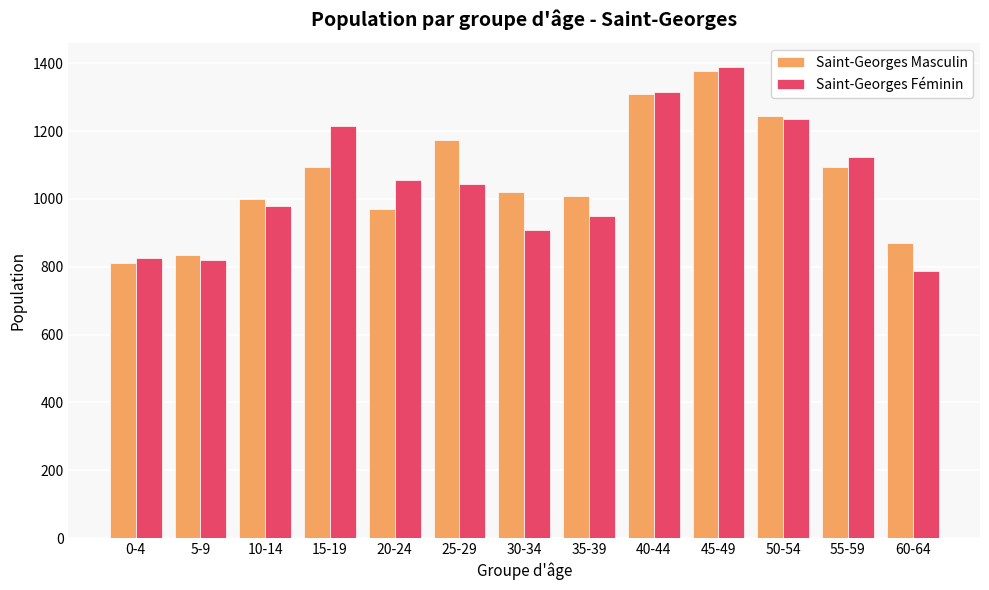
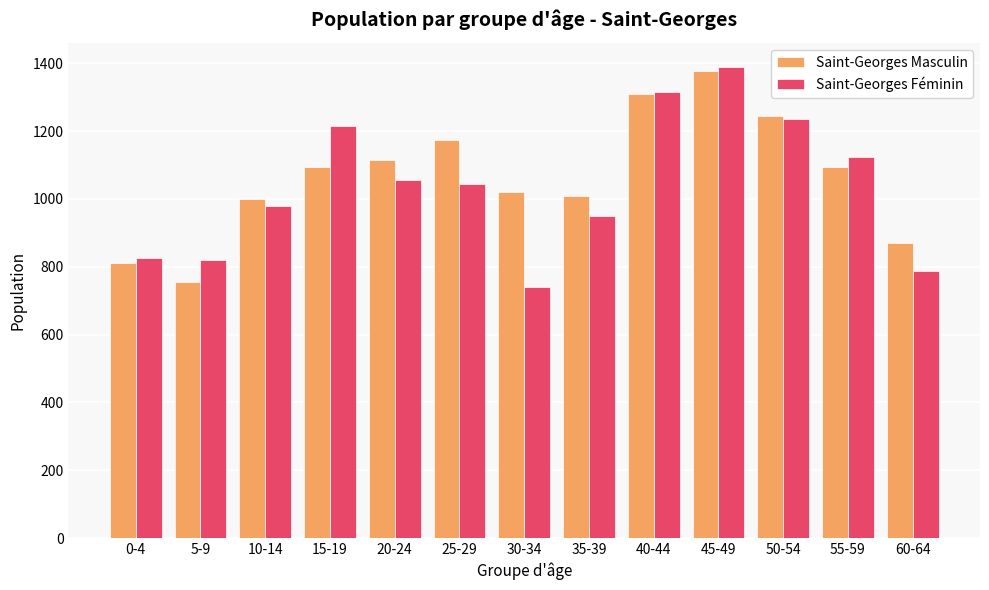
Saint-Georges Masculin, 5-9: 840 -> 750
Saint-Georges Masculin, 20-24: 970 -> 1120
Saint-Georges Féminin, 30-34: 910 -> 740
